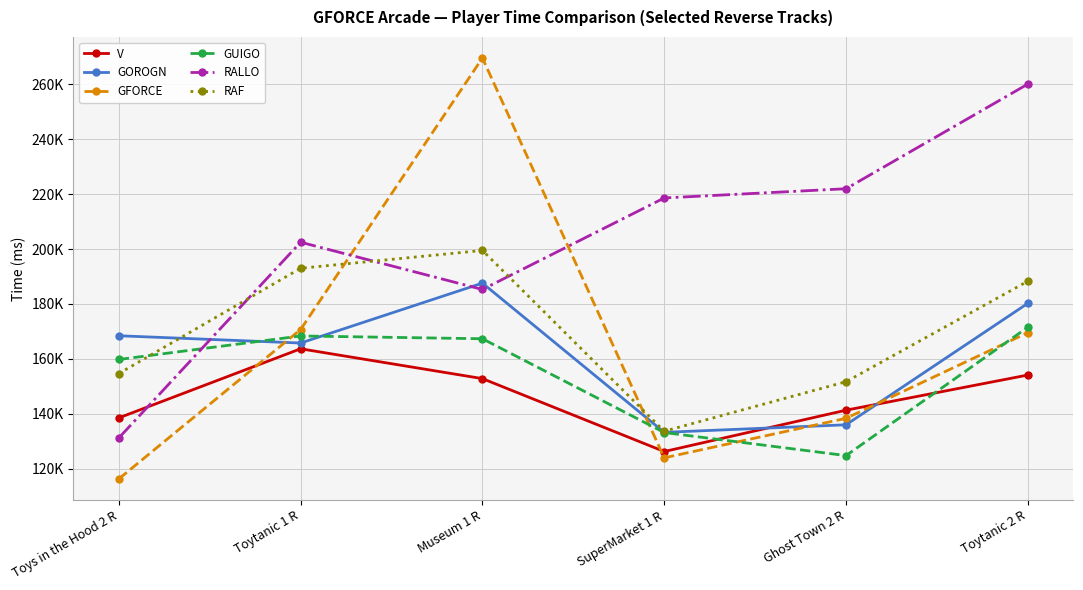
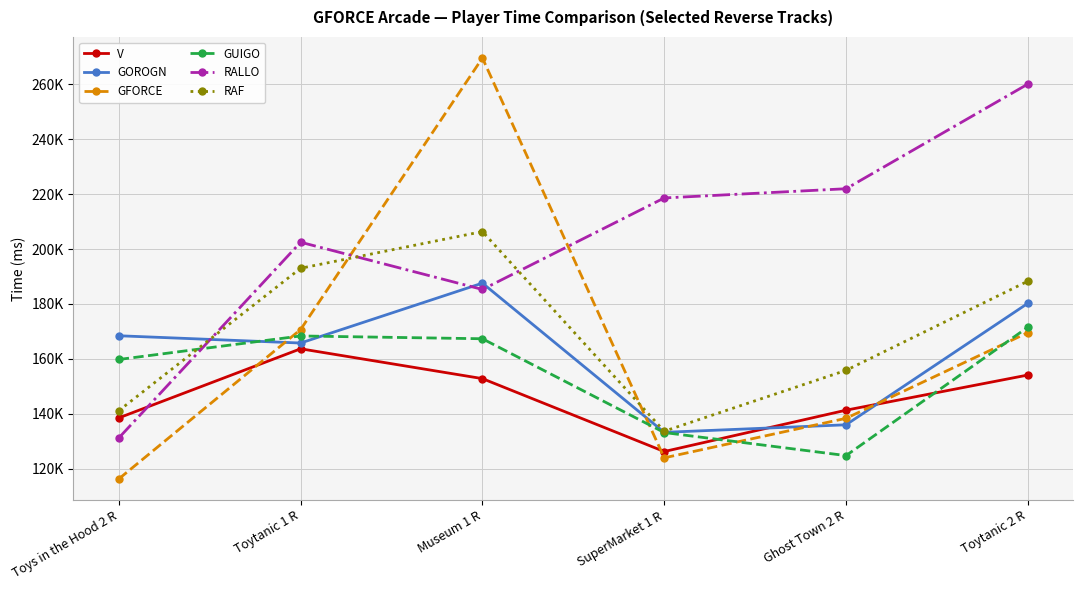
RAF, Toys in the Hood 2 R: 155000 -> 141000
RAF, Museum 1 R: 199000 -> 206000
RAF, Ghost Town 2 R: 152000 -> 156000
